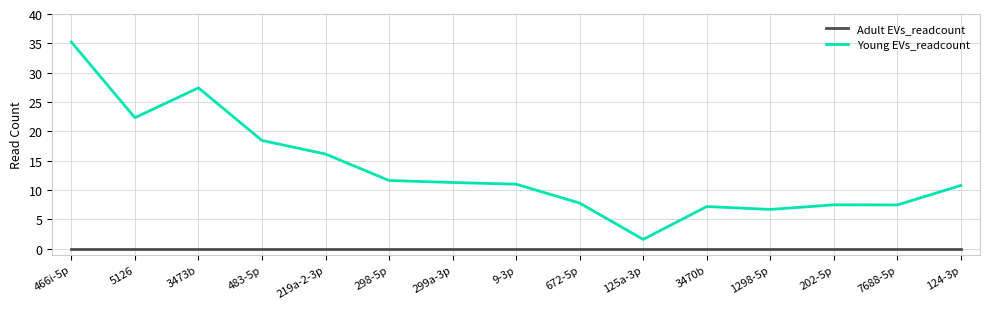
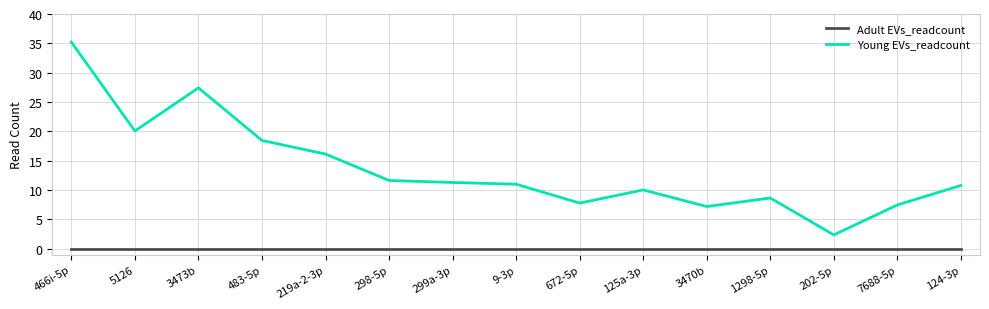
Young EVs_readcount, 5126: 22 -> 20
Young EVs_readcount, 125a-3p: 2 -> 10
Young EVs_readcount, 1298-5p: 7 -> 9
Young EVs_readcount, 202-5p: 7 -> 2
